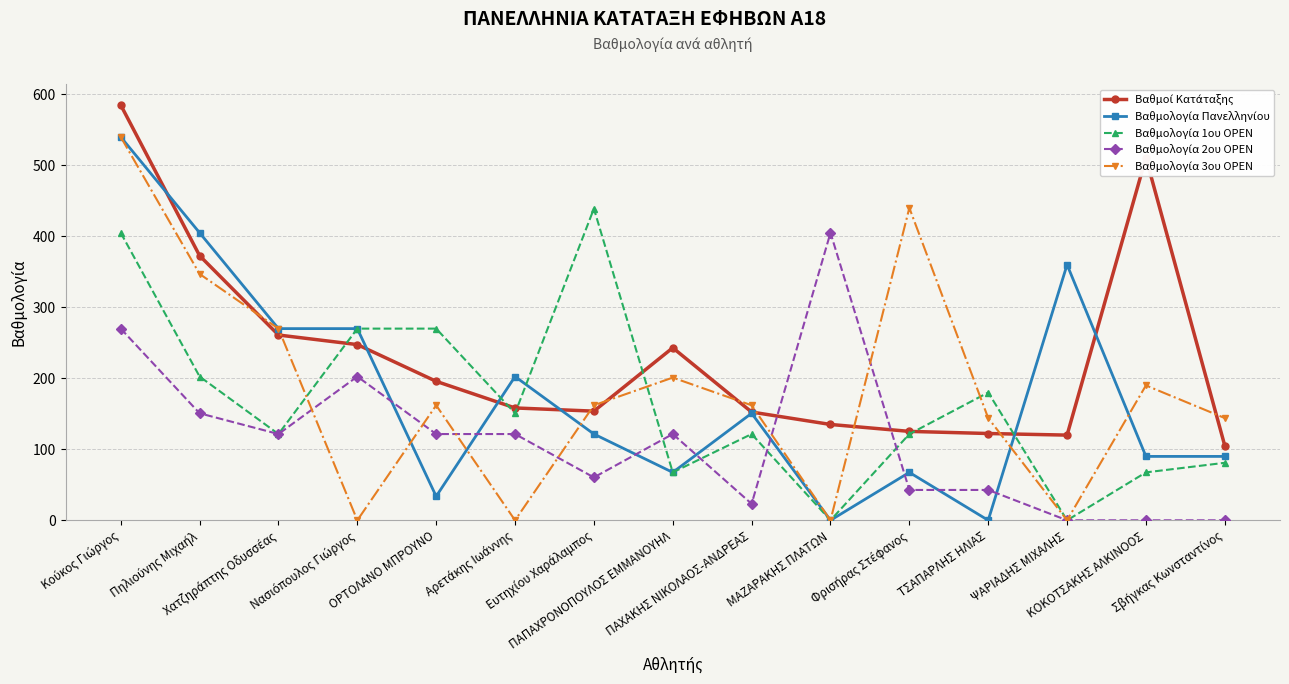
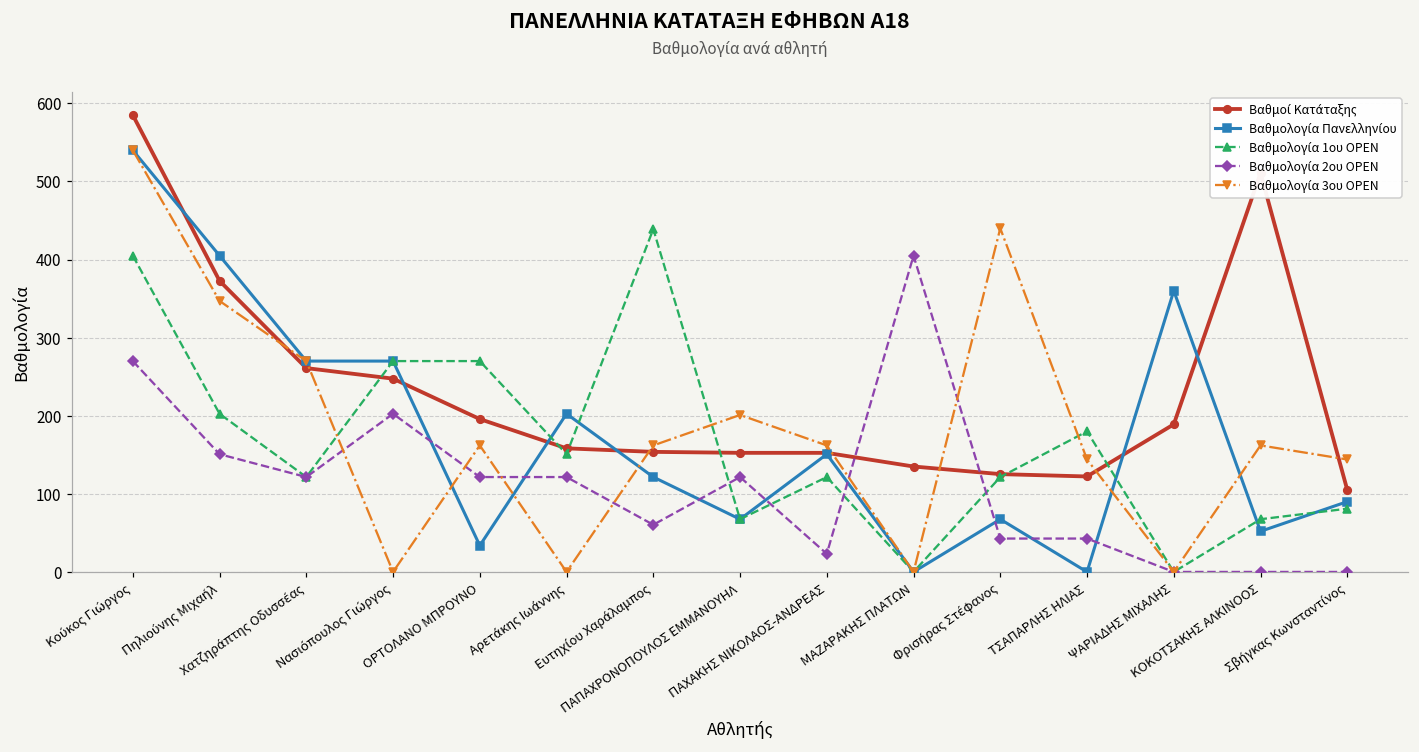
Βαθμοί Κατάταξης, ΠΑΠΑΧΡΟΝΟΠΟΥΛΟΣ ΕΜΜΑΝΟΥΗΛ: 240 -> 150
Βαθμοί Κατάταξης, ΨΑΡΙΑΔΗΣ ΜΙΧΑΛΗΣ: 120 -> 190
Βαθμολογία Πανελληνίου, ΚΟΚΟΤΣΑΚΗΣ ΑΛΚΙΝΟΟΣ: 90 -> 50
Βαθμολογία 3ου OPEN, ΚΟΚΟΤΣΑΚΗΣ ΑΛΚΙΝΟΟΣ: 190 -> 160
